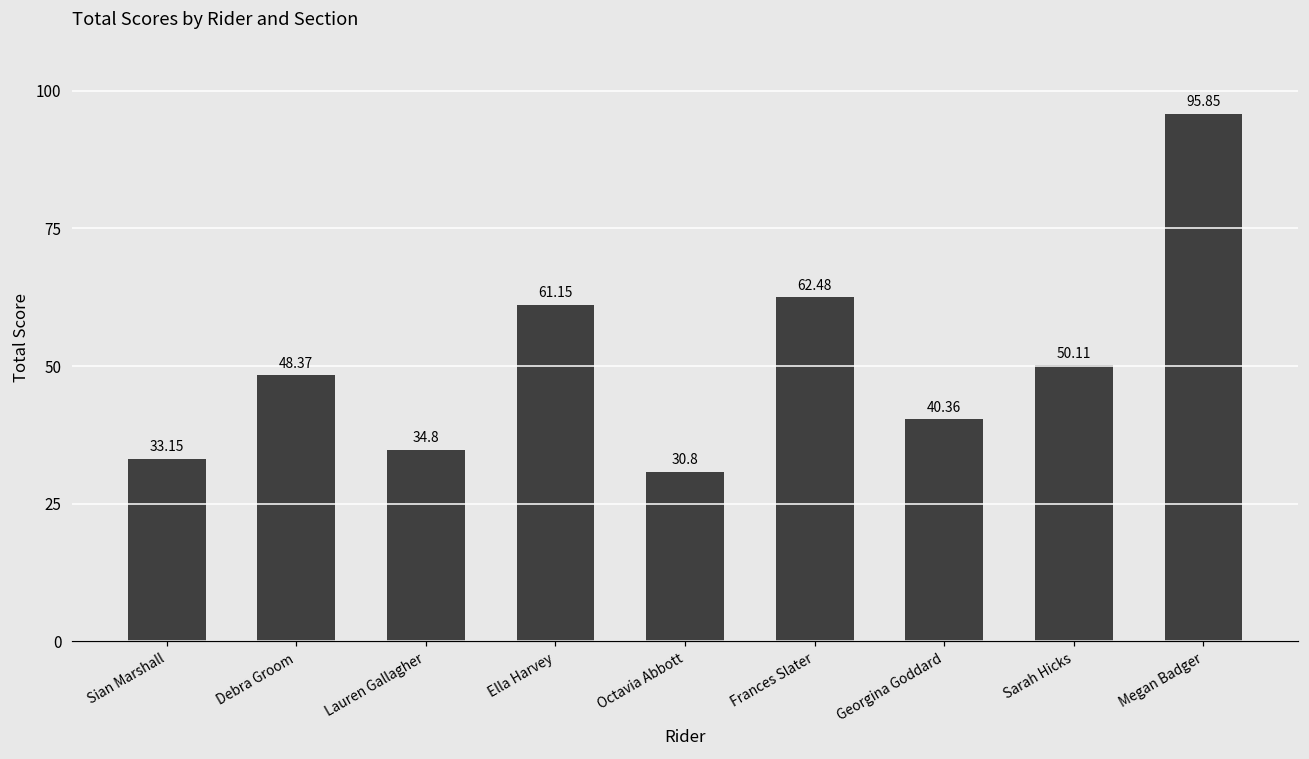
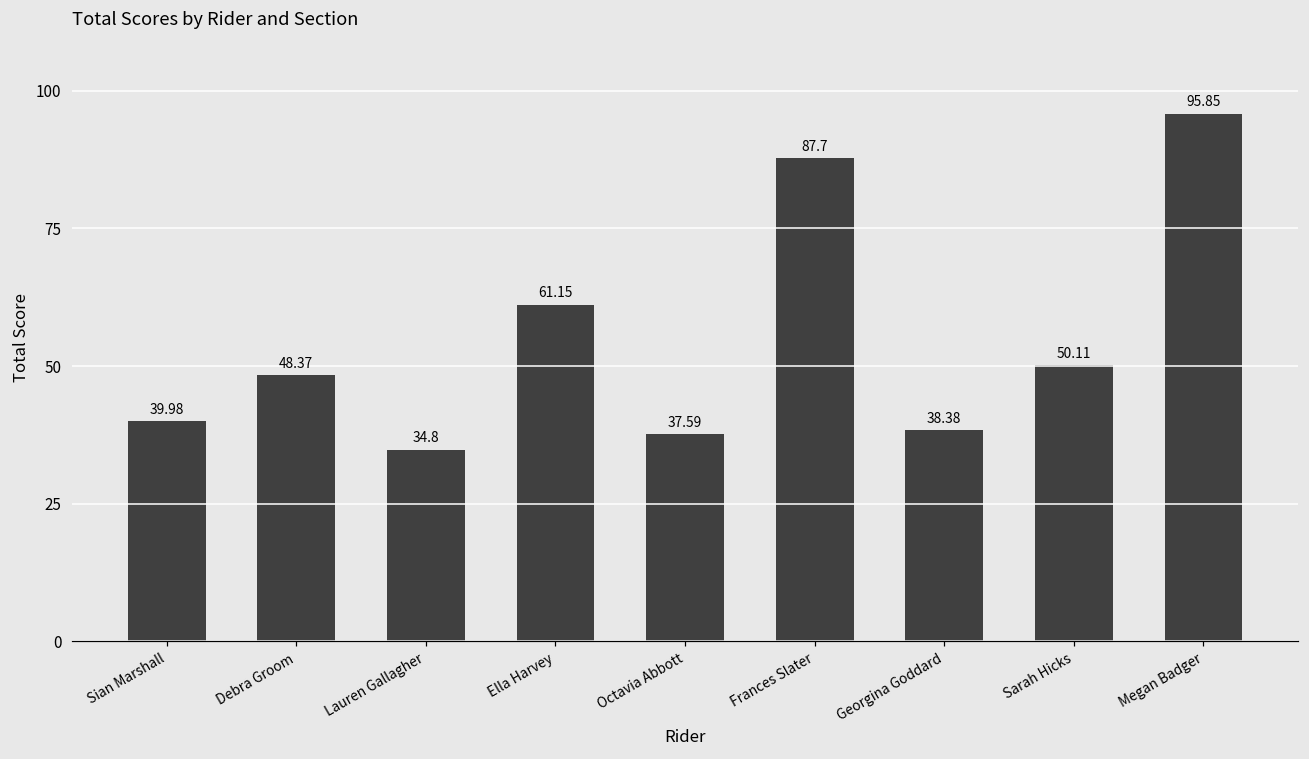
Sian Marshall: 33.15 -> 39.98
Octavia Abbott: 30.8 -> 37.59
Frances Slater: 62.48 -> 87.7
Georgina Goddard: 40.36 -> 38.38
